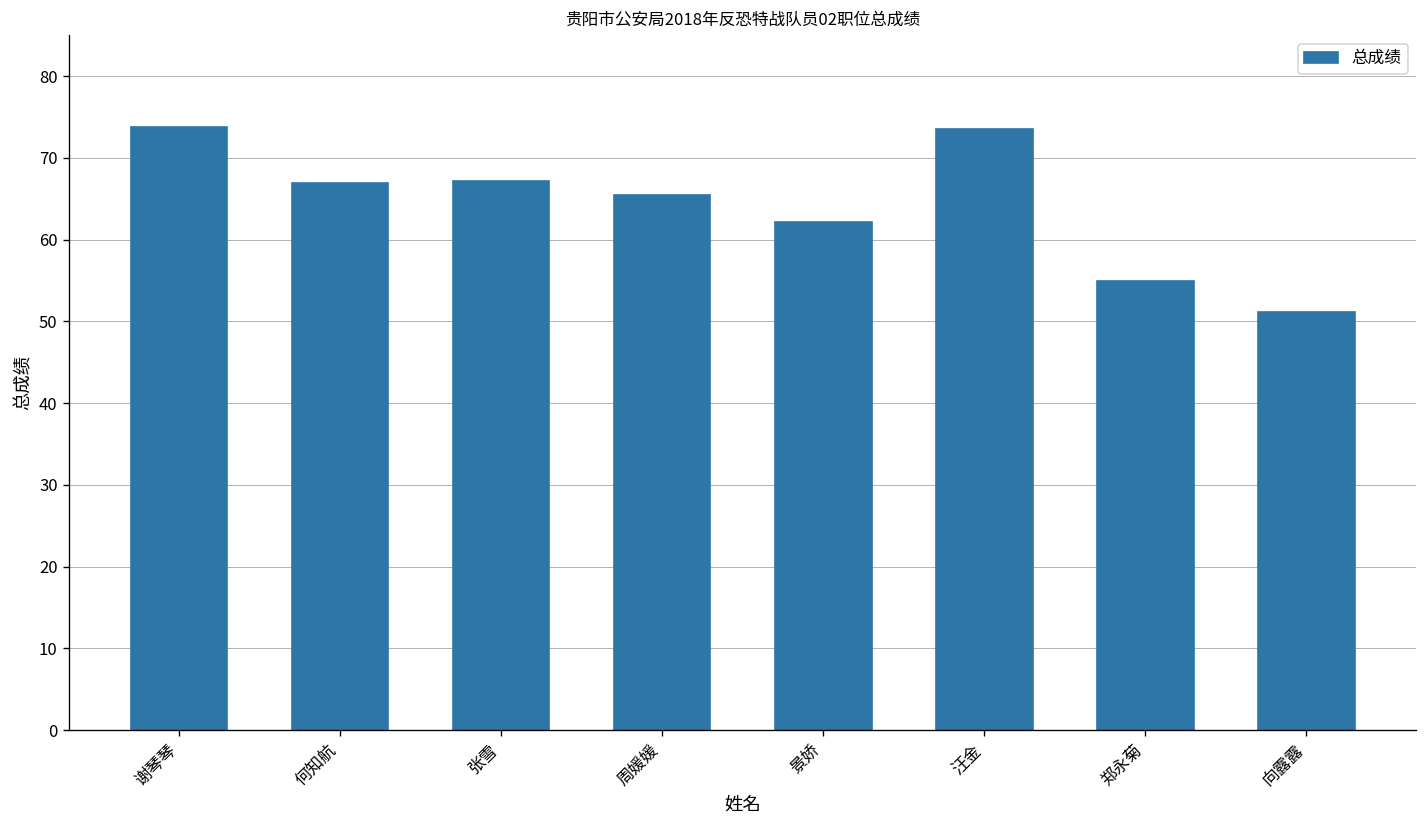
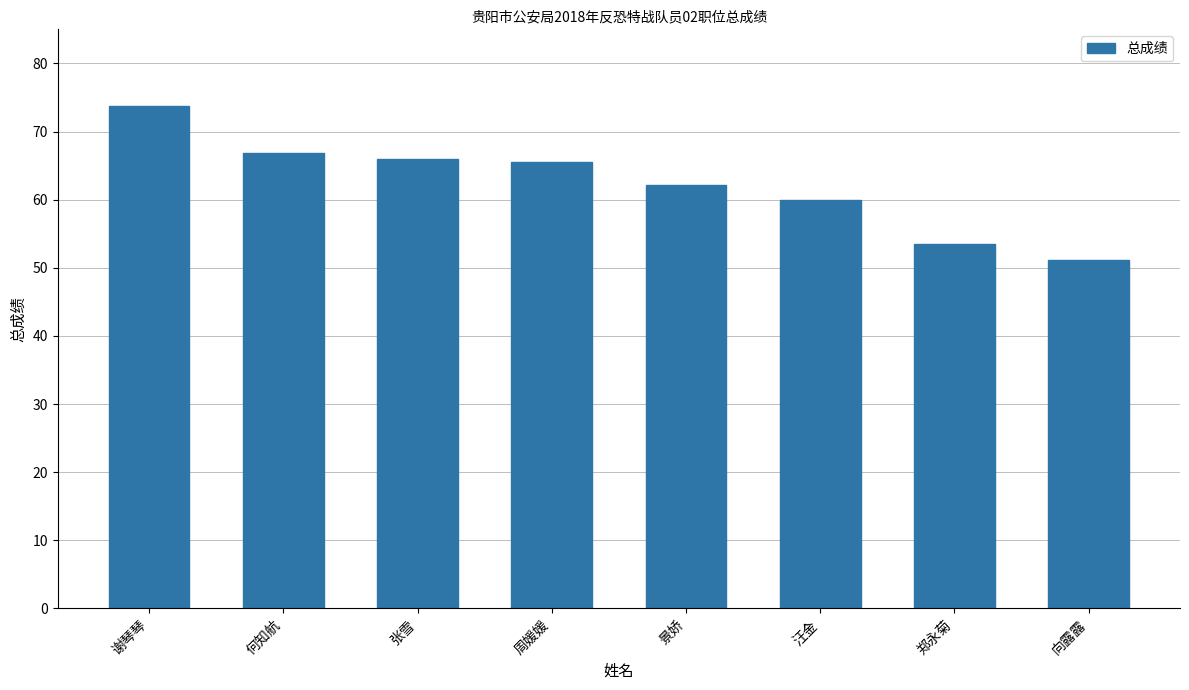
张雪: 67 -> 66
汪金: 74 -> 60
郑永菊: 55 -> 53
